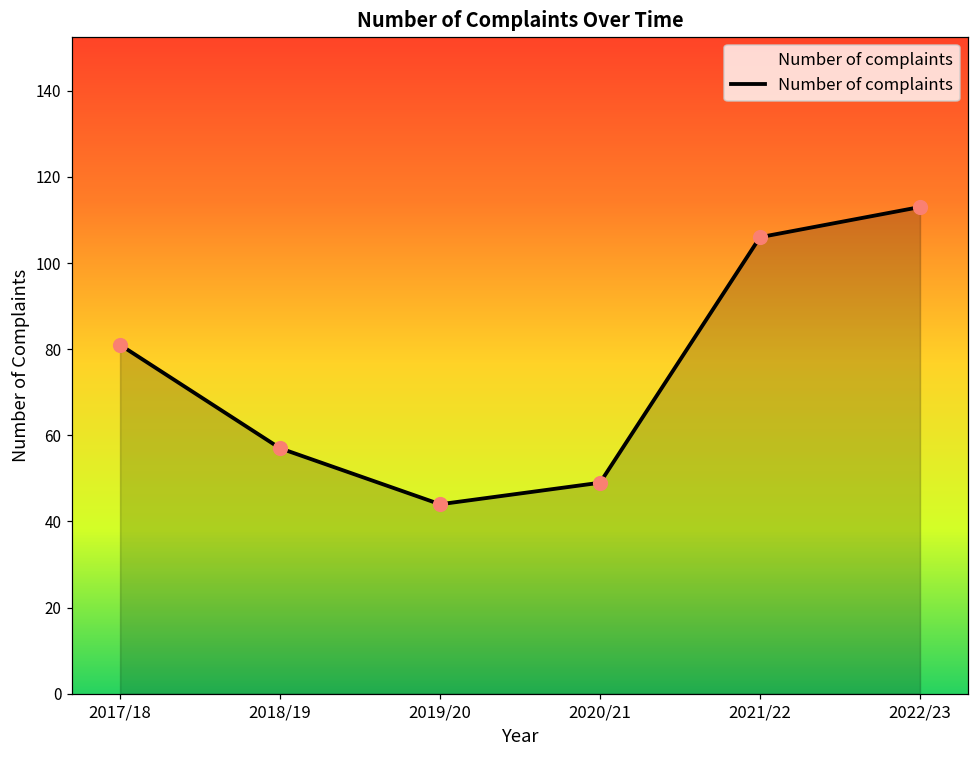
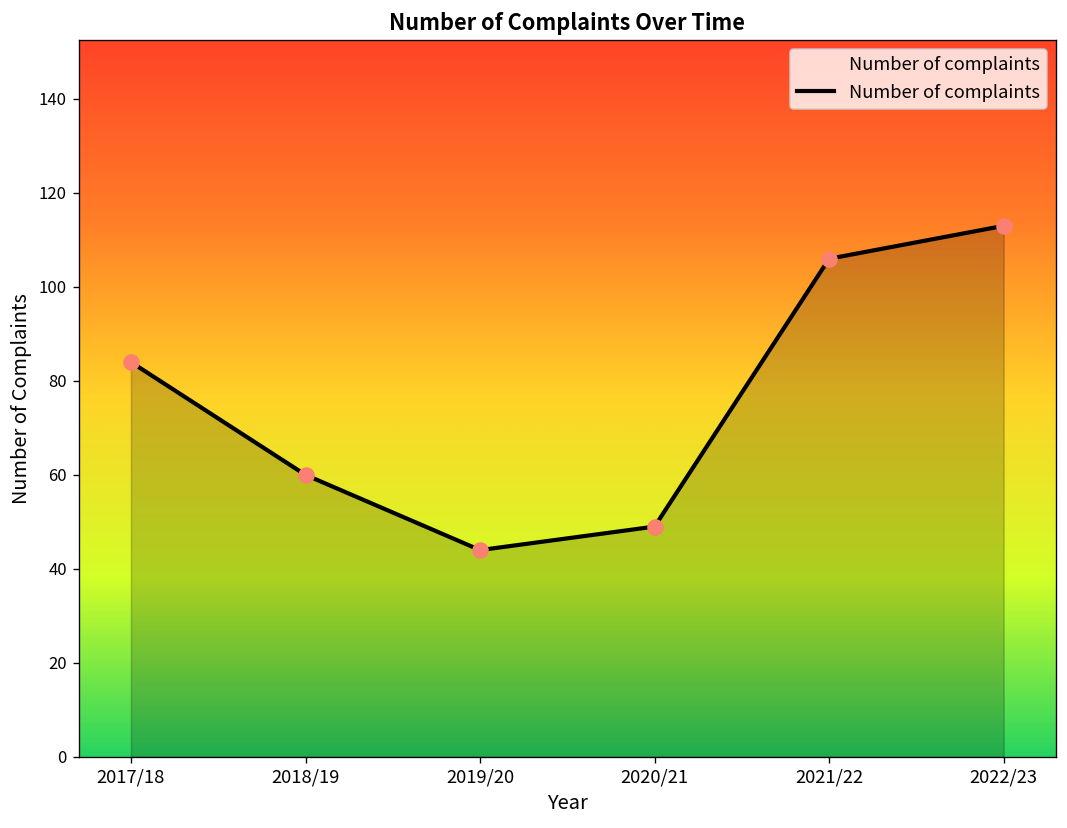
2017/18: 81 -> 84
2018/19: 57 -> 60
